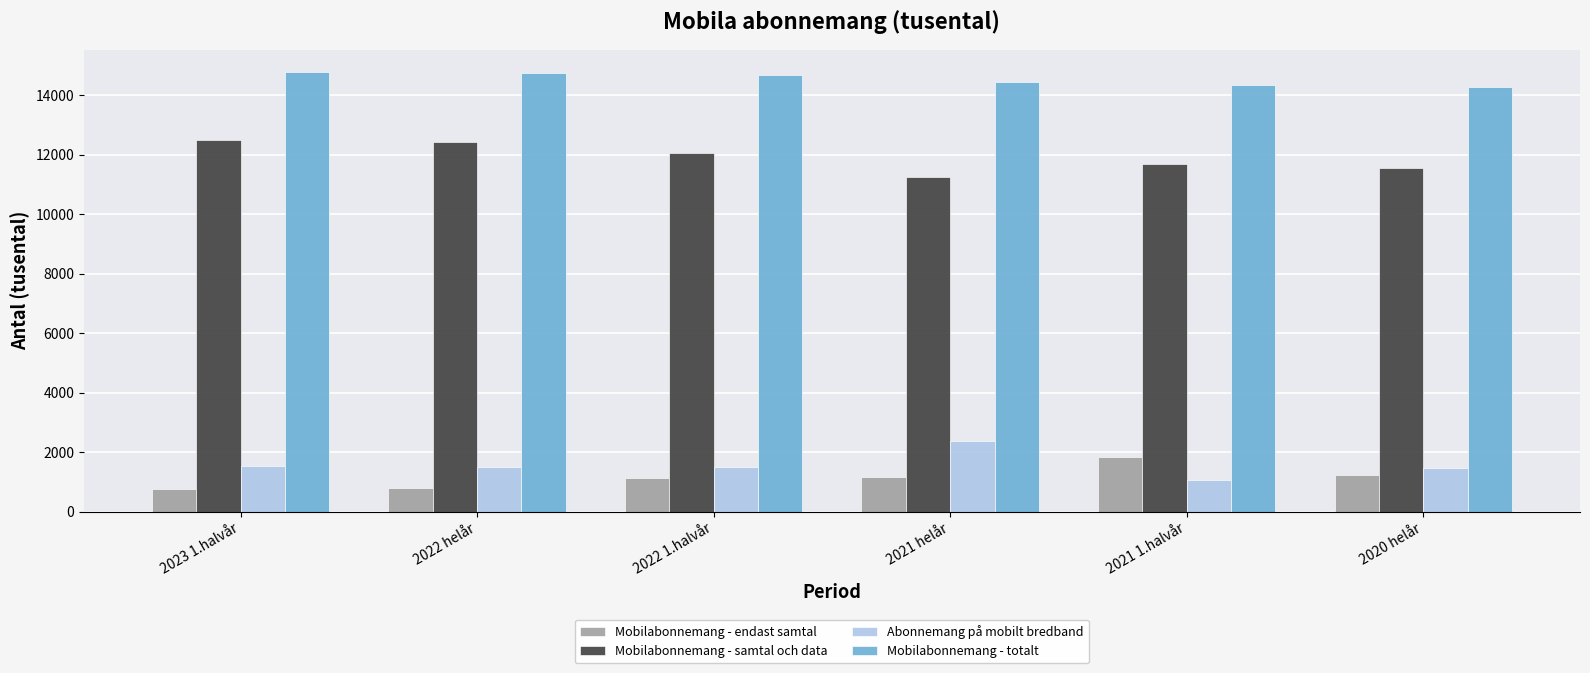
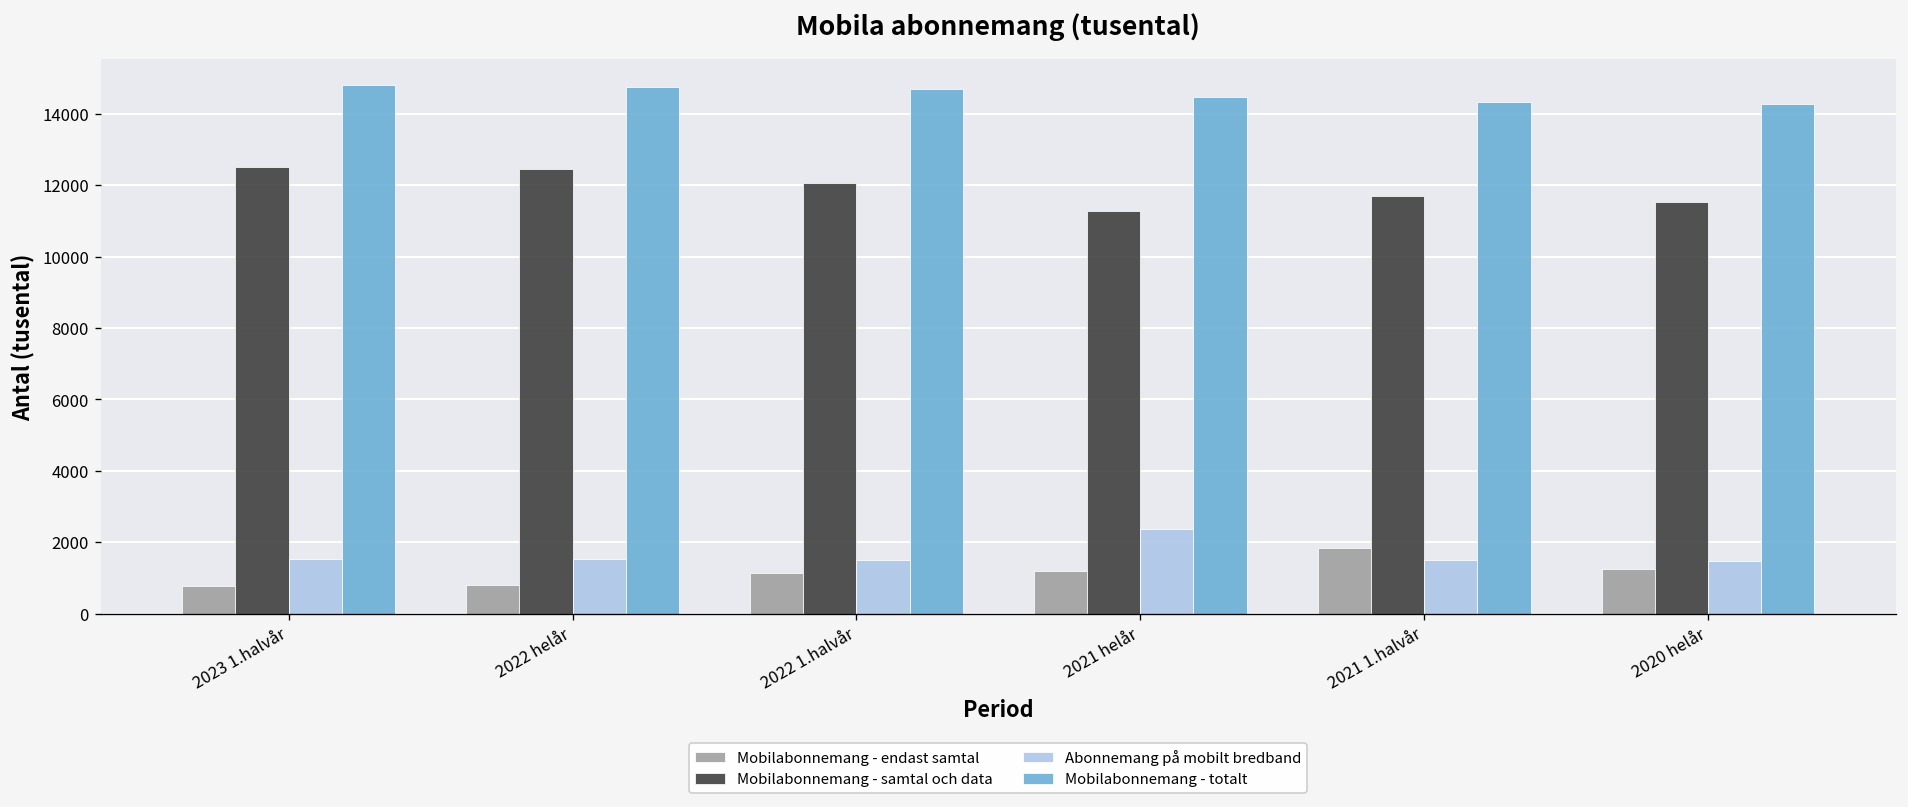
Abonnemang på mobilt bredband, 2021 1.halvår: 1100 -> 1500
